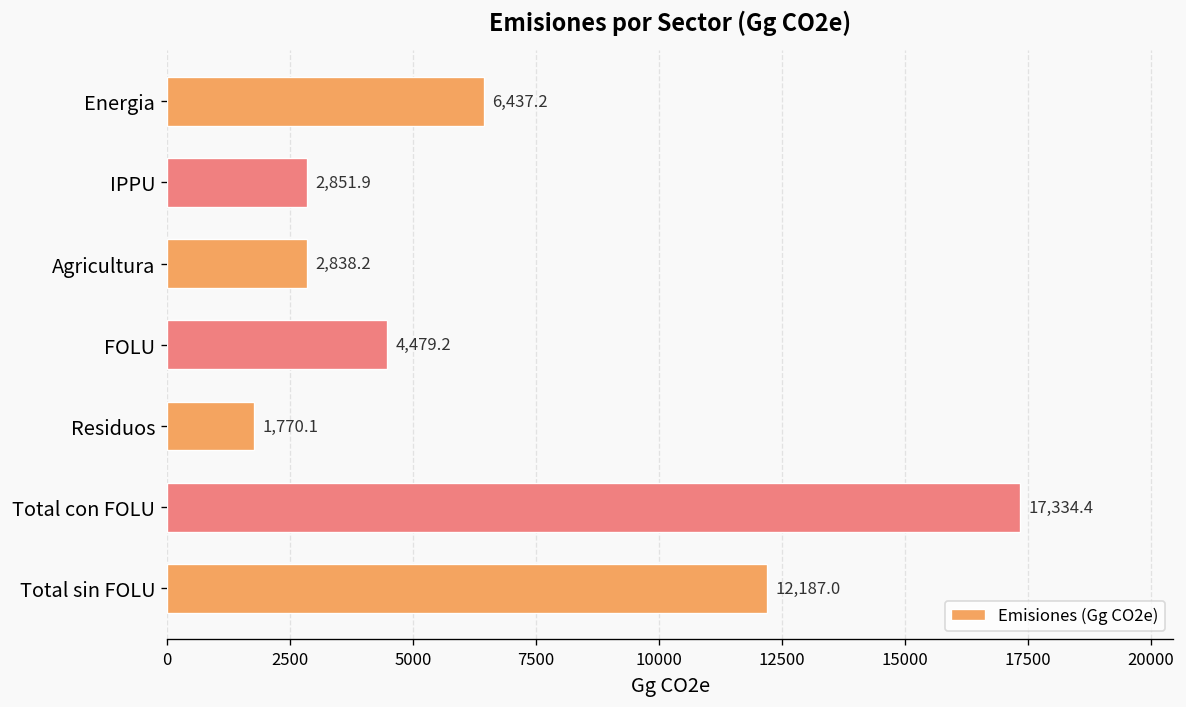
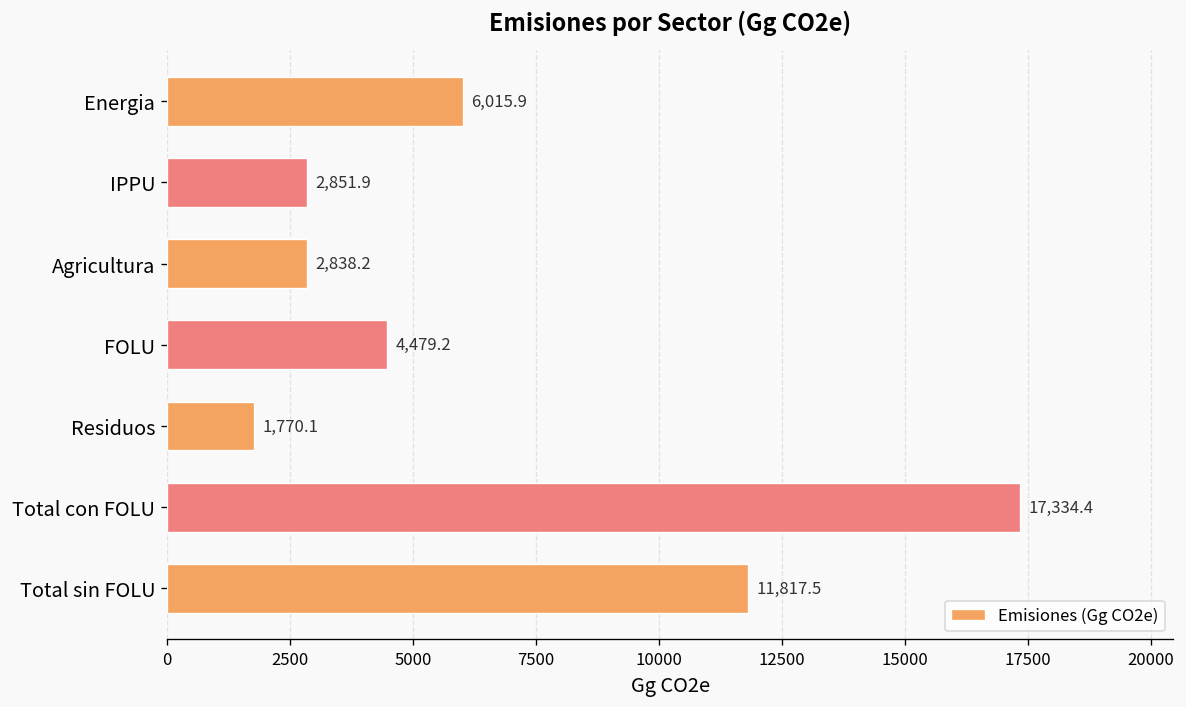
Energia: 6,437.2 -> 6,015.9
Total sin FOLU: 12,187.0 -> 11,817.5
